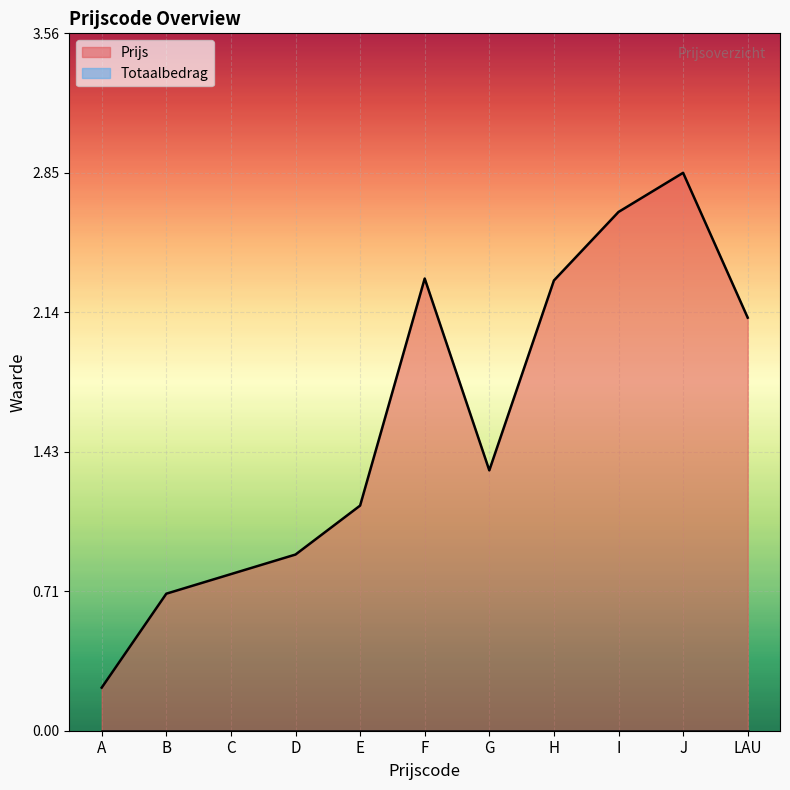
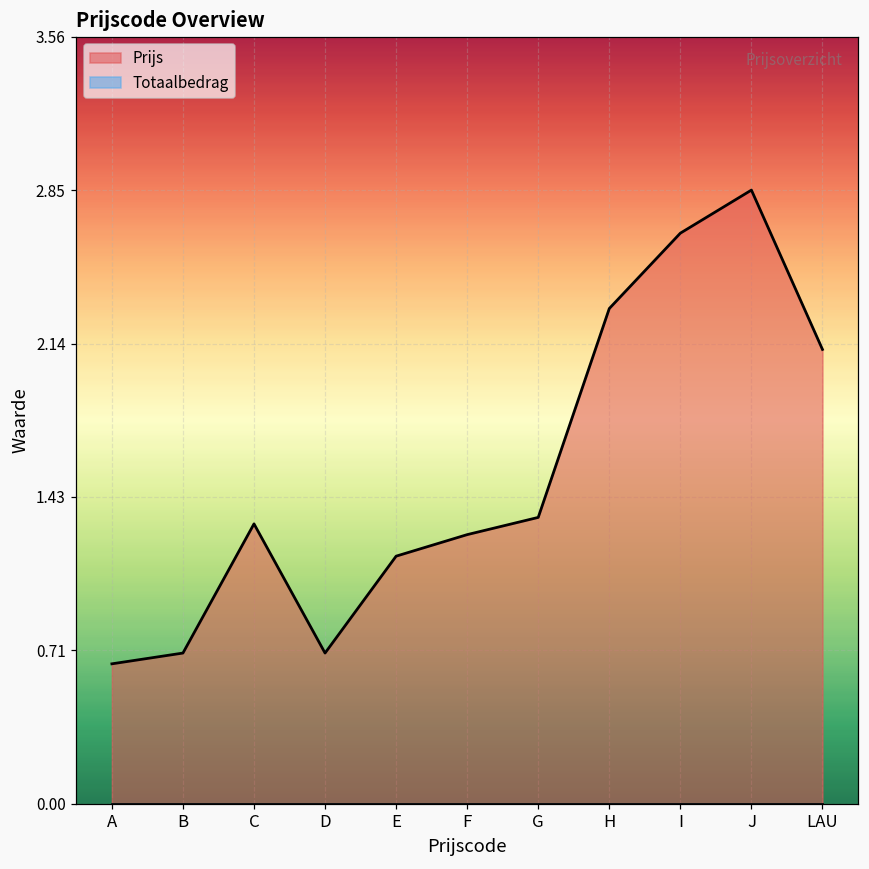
Prijs, A: 0.22 -> 0.65
Prijs, C: 0.8 -> 1.3
Prijs, D: 0.9 -> 0.7
Prijs, F: 2.31 -> 1.25
